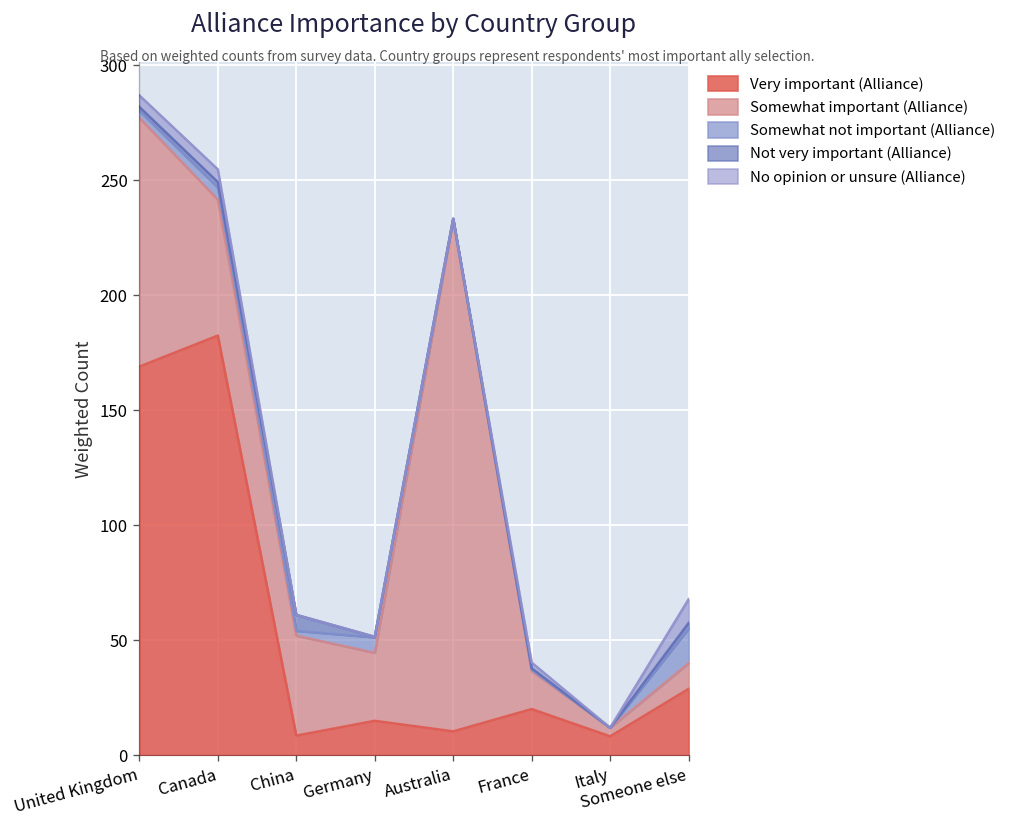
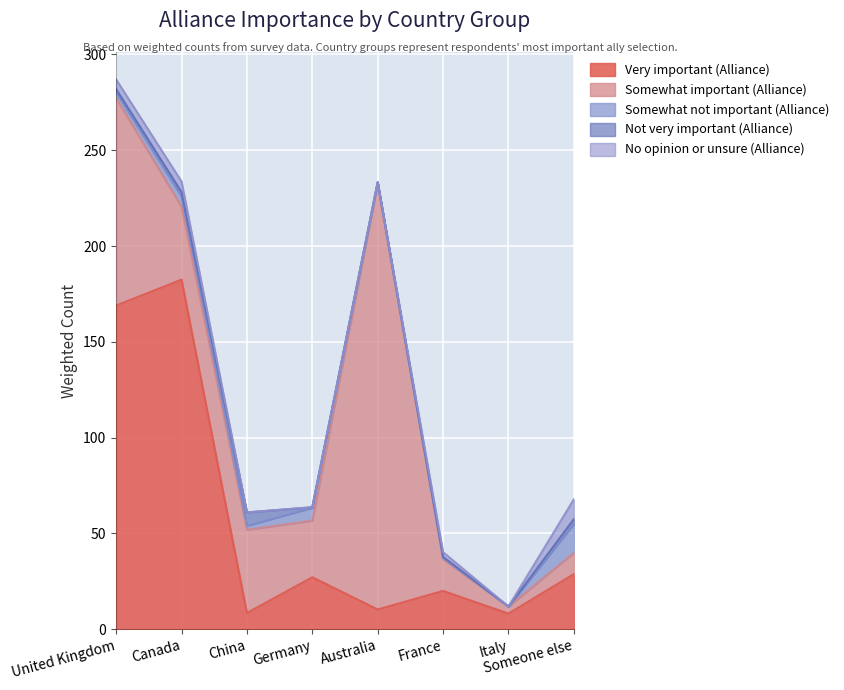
Somewhat important (Alliance), Canada: 59 -> 38
Very important (Alliance), Germany: 15 -> 27
